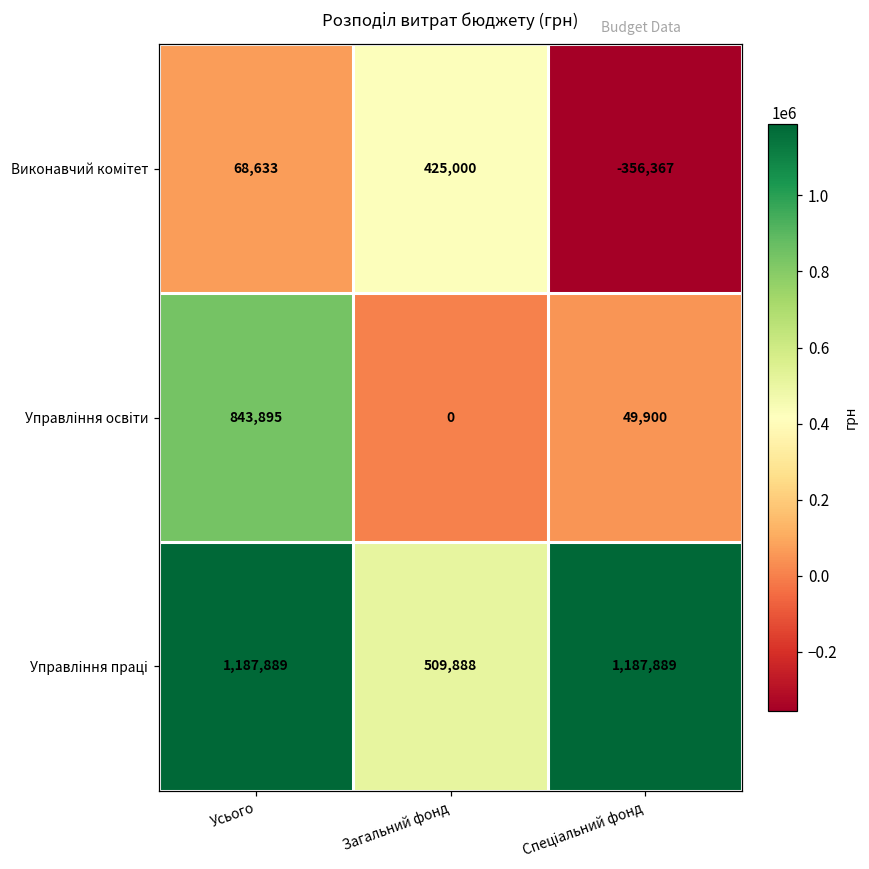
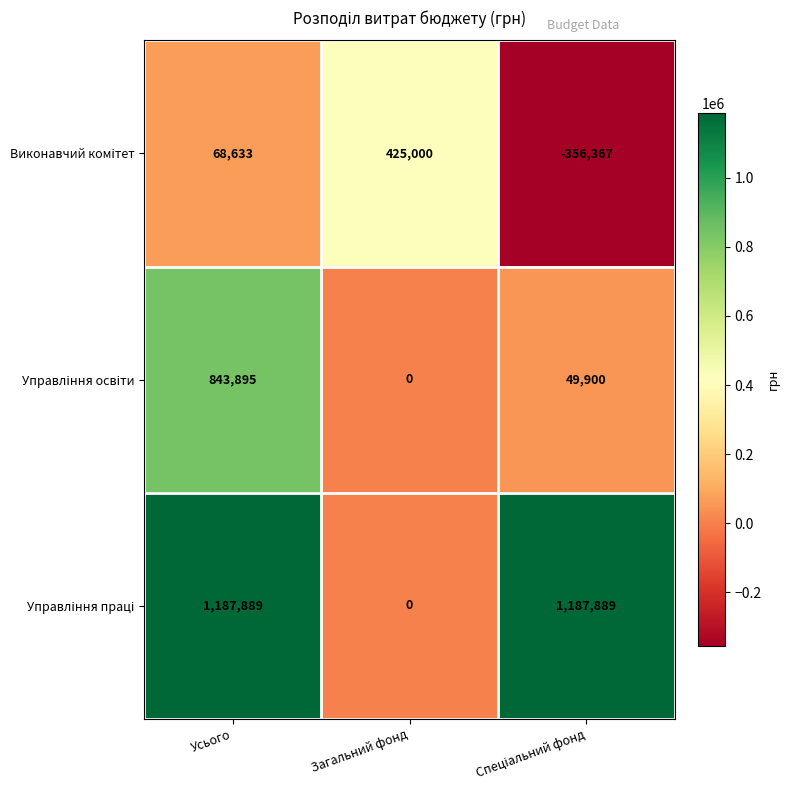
Управління праці, Загальний фонд: 509,888 -> 0
